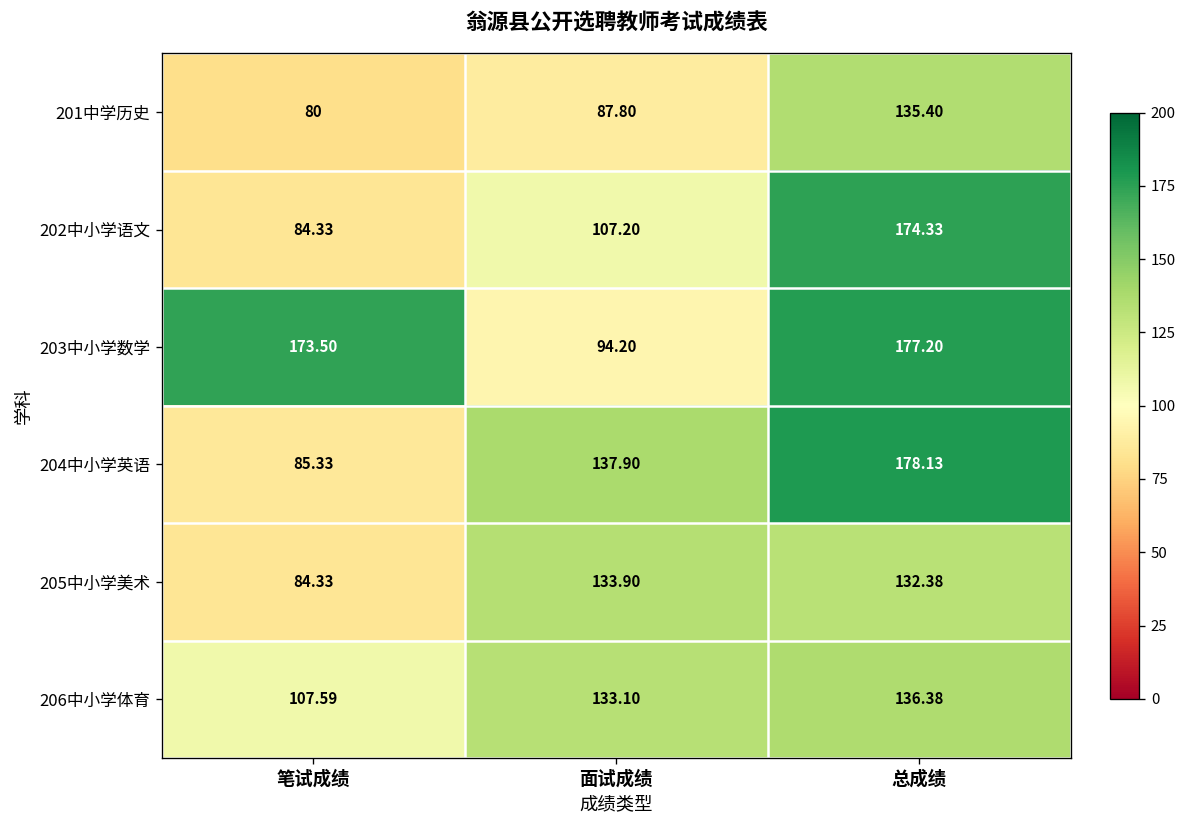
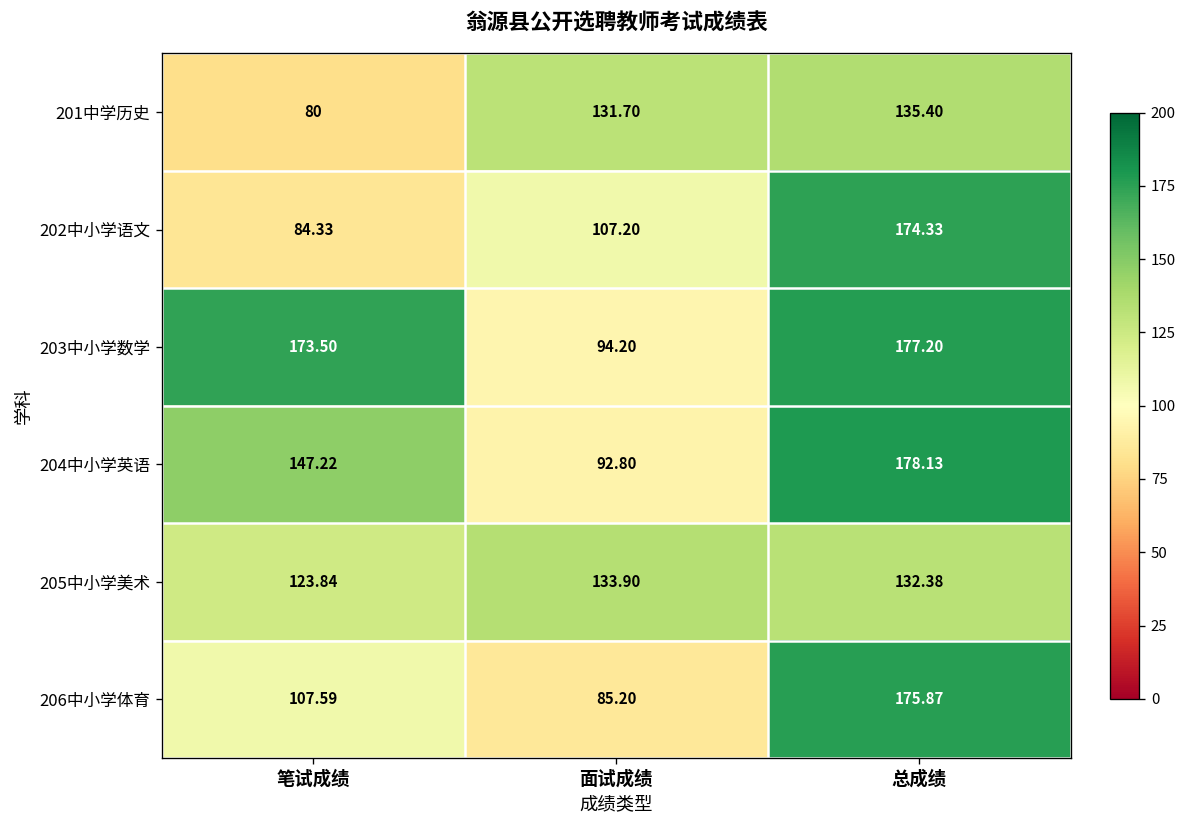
201中学历史, 面试成绩: 87.80 -> 131.70
204中小学英语, 笔试成绩: 85.33 -> 147.22
204中小学英语, 面试成绩: 137.90 -> 92.80
205中小学美术, 笔试成绩: 84.33 -> 123.84
206中小学体育, 面试成绩: 133.10 -> 85.20
206中小学体育, 总成绩: 136.38 -> 175.87
